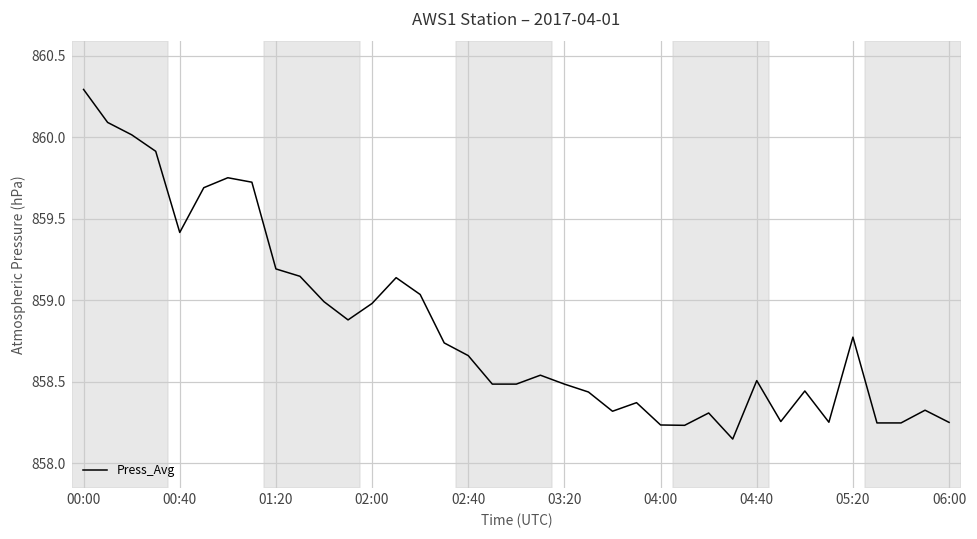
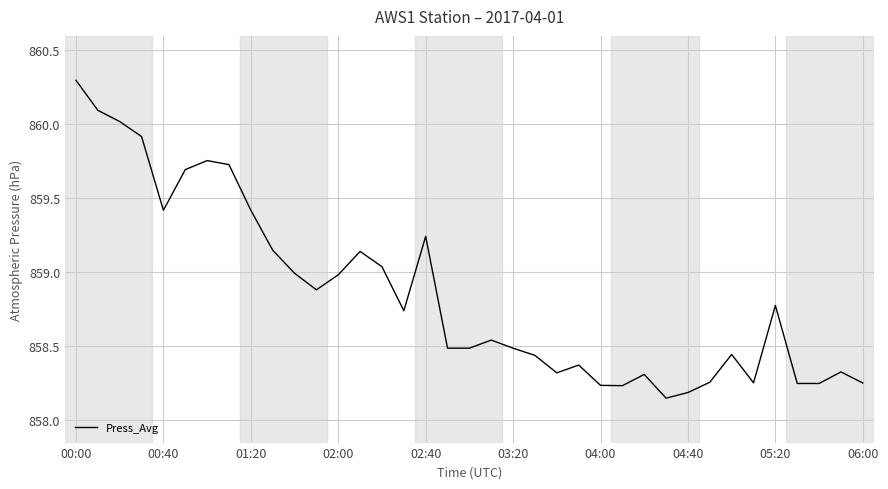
01:20: 859.19 -> 859.42
02:40: 858.66 -> 859.24
04:40: 858.51 -> 858.19
